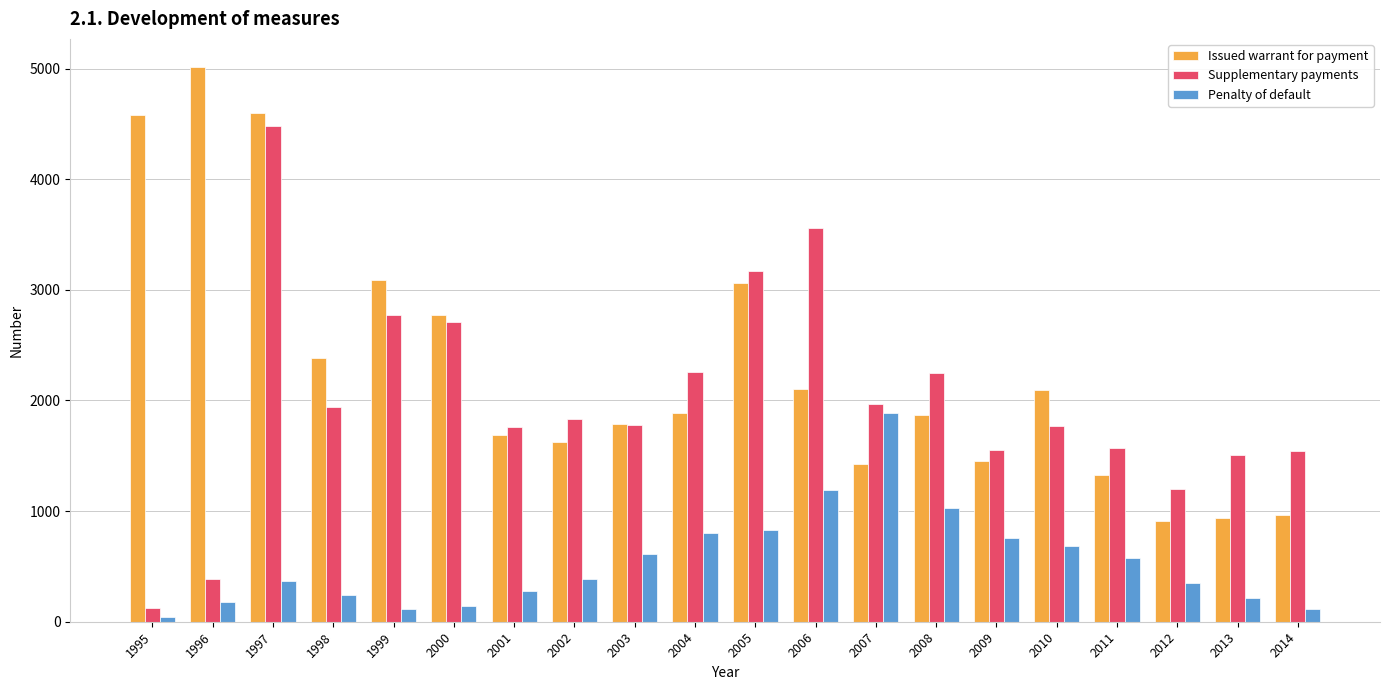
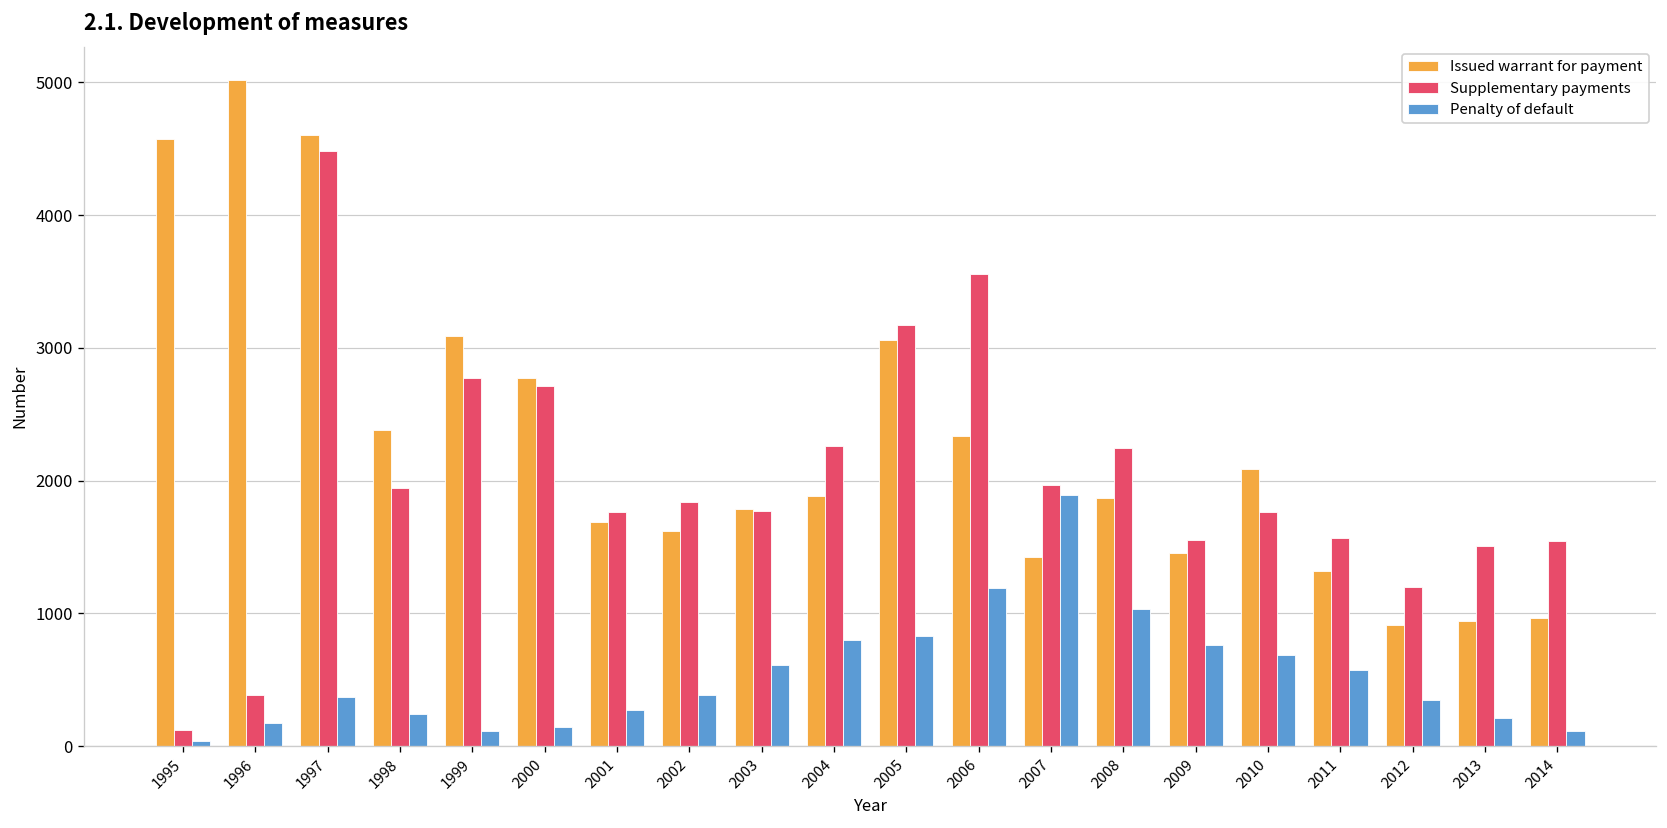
Issued warrant for payment, 2006: 2100 -> 2330
